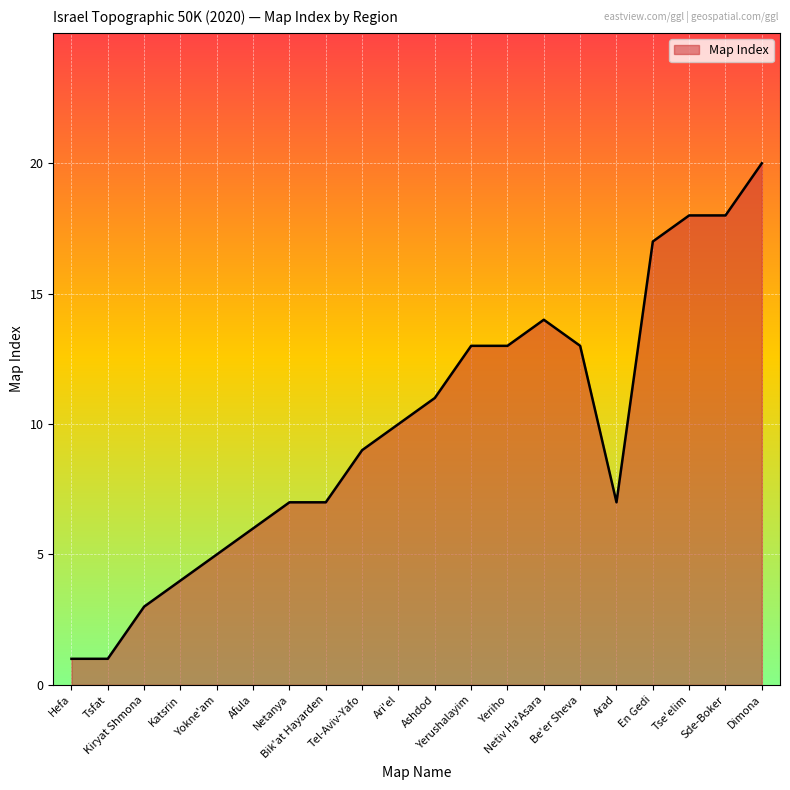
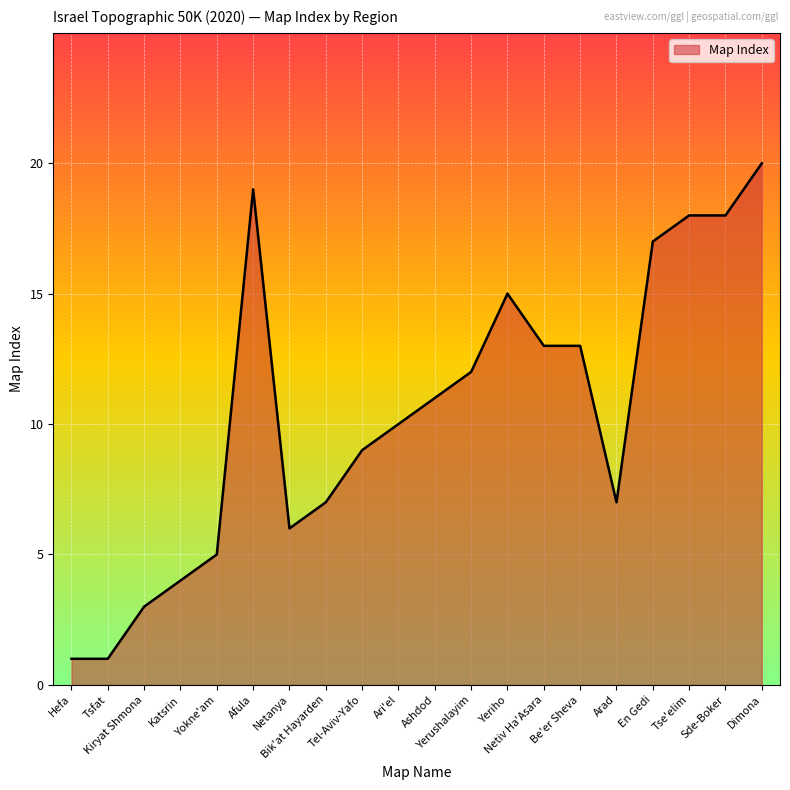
Afula: 6 -> 19
Netanya: 7 -> 6
Yerushalayim: 13 -> 12
Yeriho: 13 -> 15
Netiv Ha'Asara: 14 -> 13
